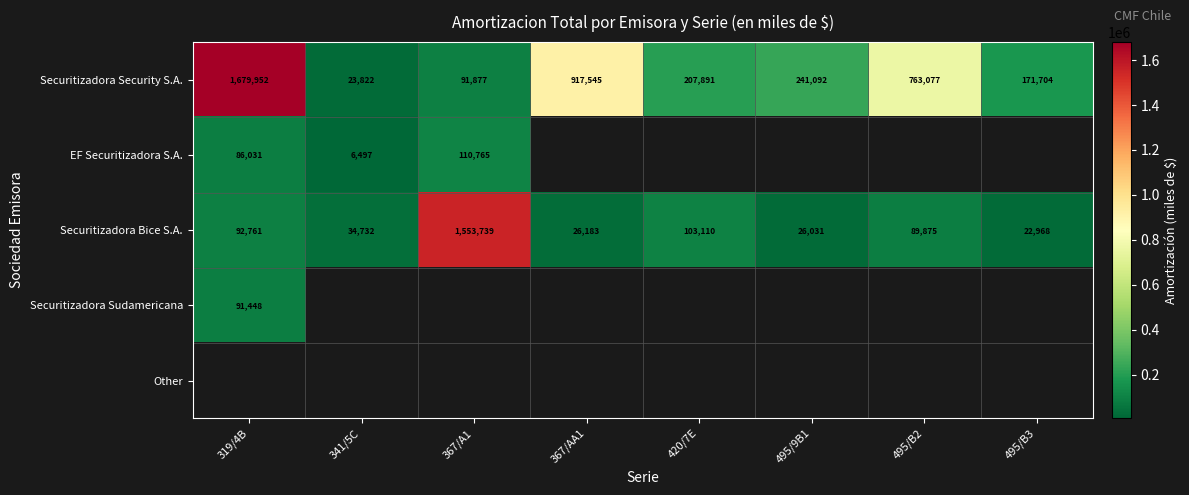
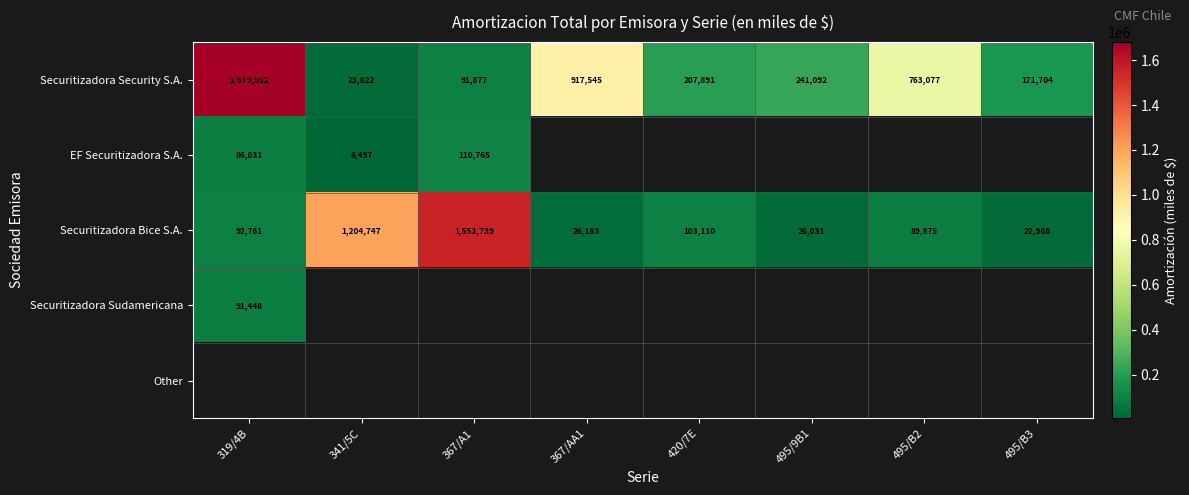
Securitizadora Bice S.A., 341/5C: 34,732 -> 1,204,747
